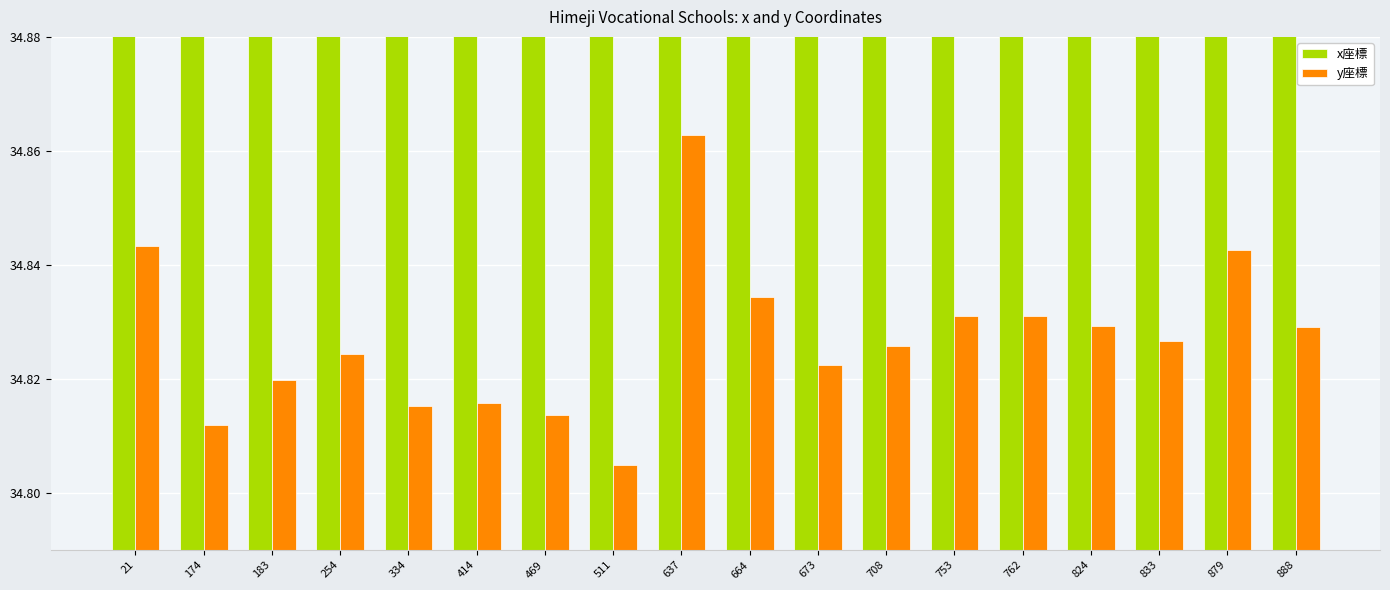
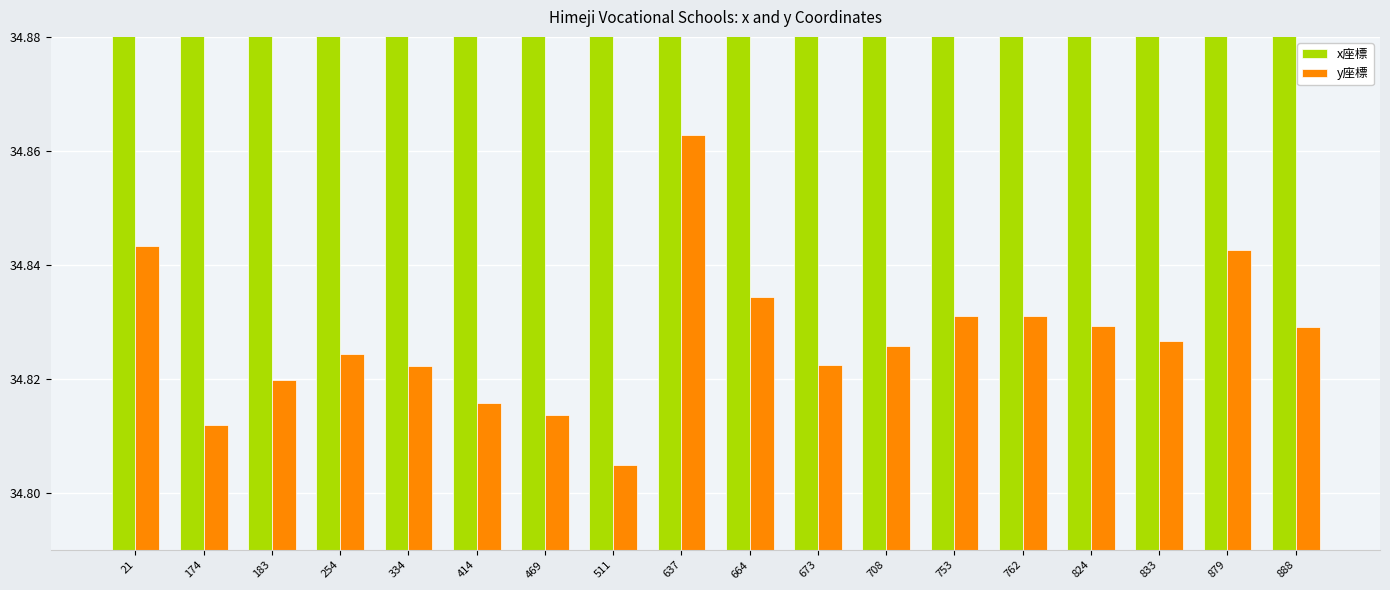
y座標, 334: 34.815 -> 34.822
